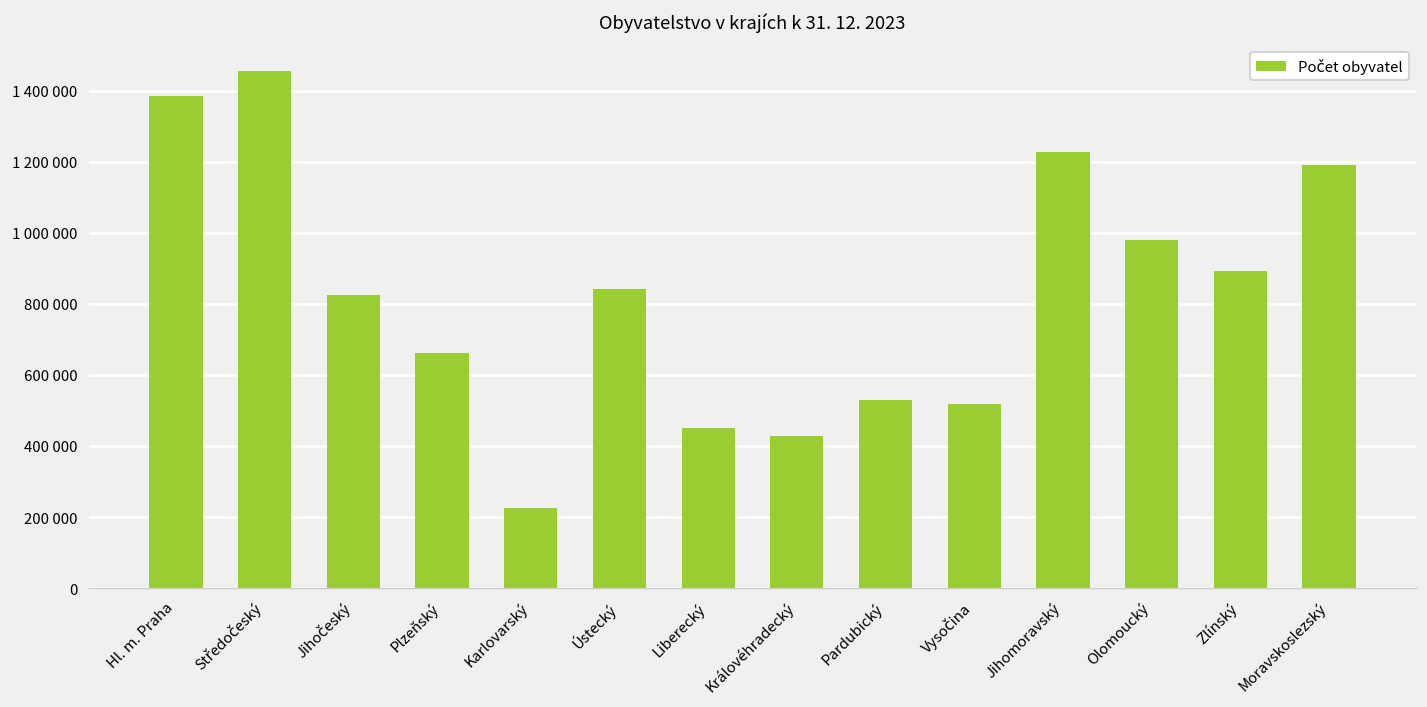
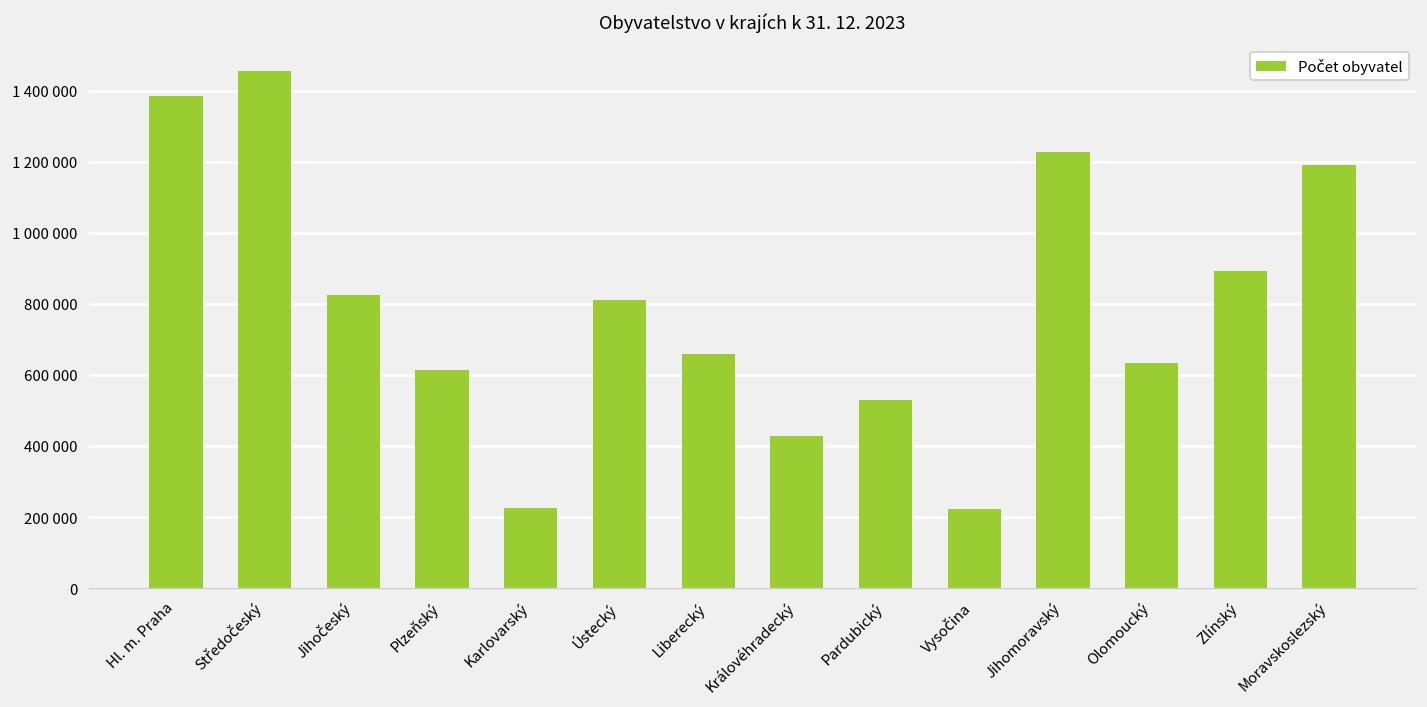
Plzeňský: 660000 -> 610000
Ústecký: 840000 -> 810000
Liberecký: 450000 -> 660000
Vysočina: 520000 -> 220000
Olomoucký: 980000 -> 630000
